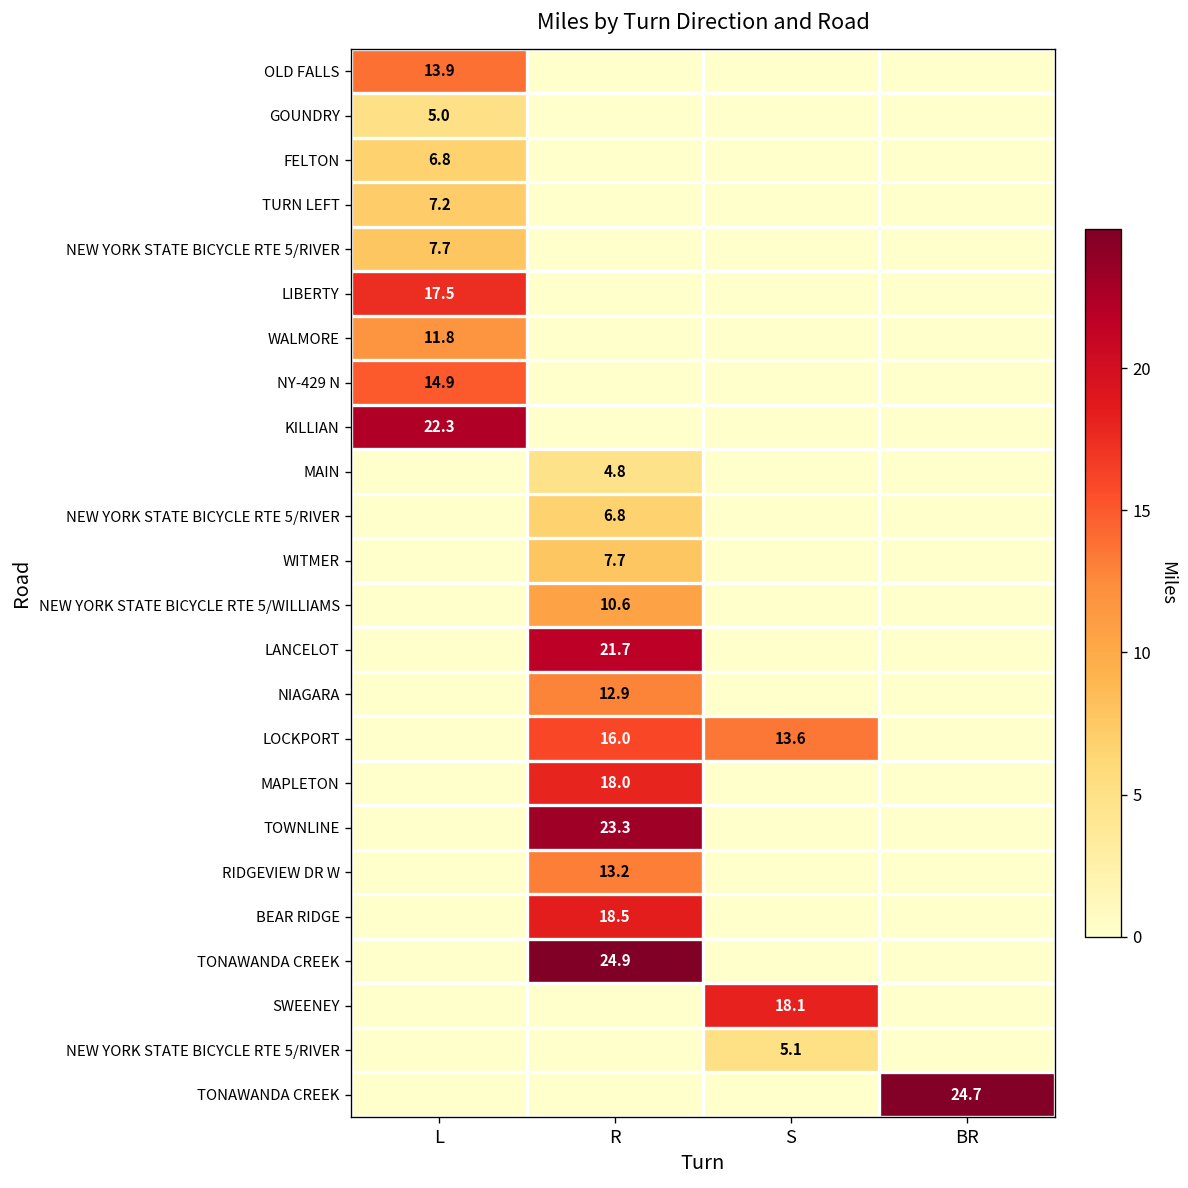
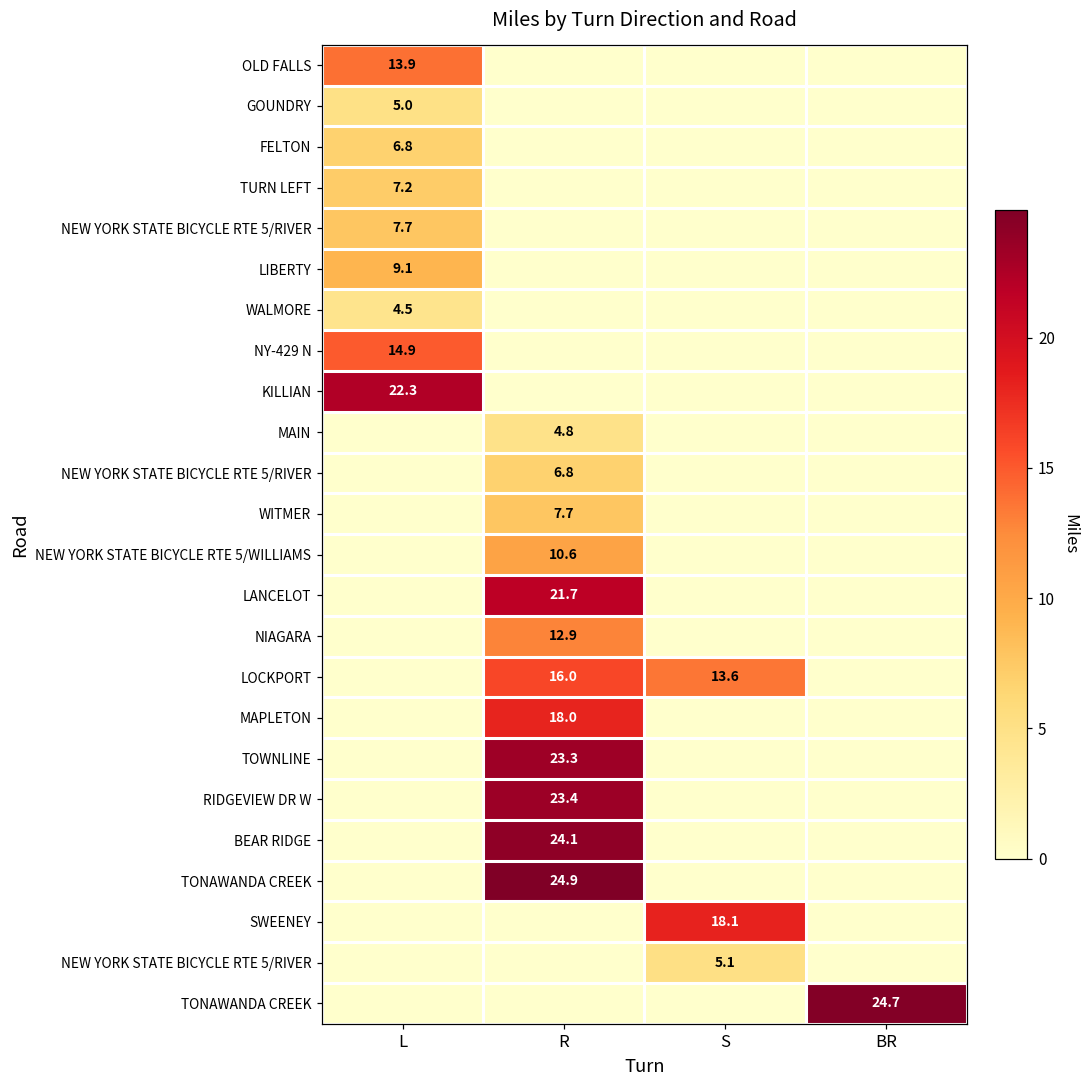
LIBERTY, L: 17.5 -> 9.1
WALMORE, L: 11.8 -> 4.5
RIDGEVIEW DR W, R: 13.2 -> 23.4
BEAR RIDGE, R: 18.5 -> 24.1
